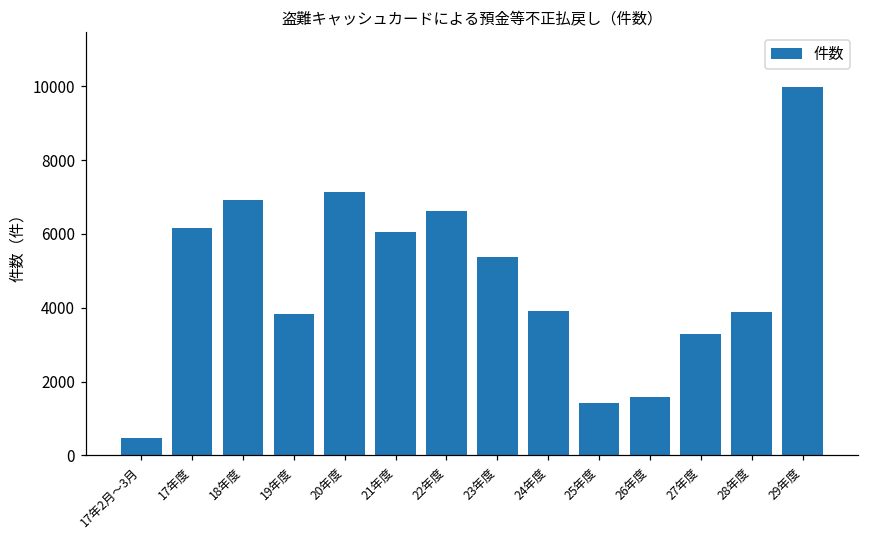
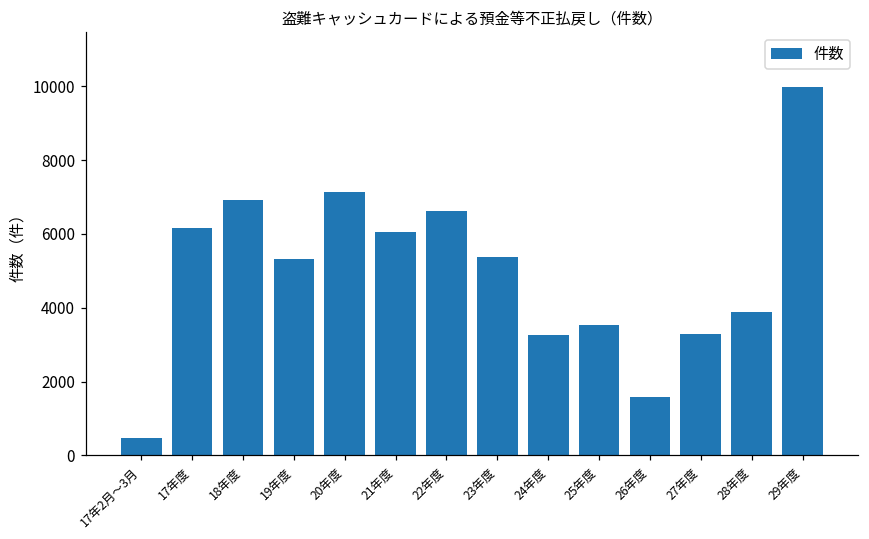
19年度: 3800 -> 5300
24年度: 3900 -> 3300
25年度: 1400 -> 3500
